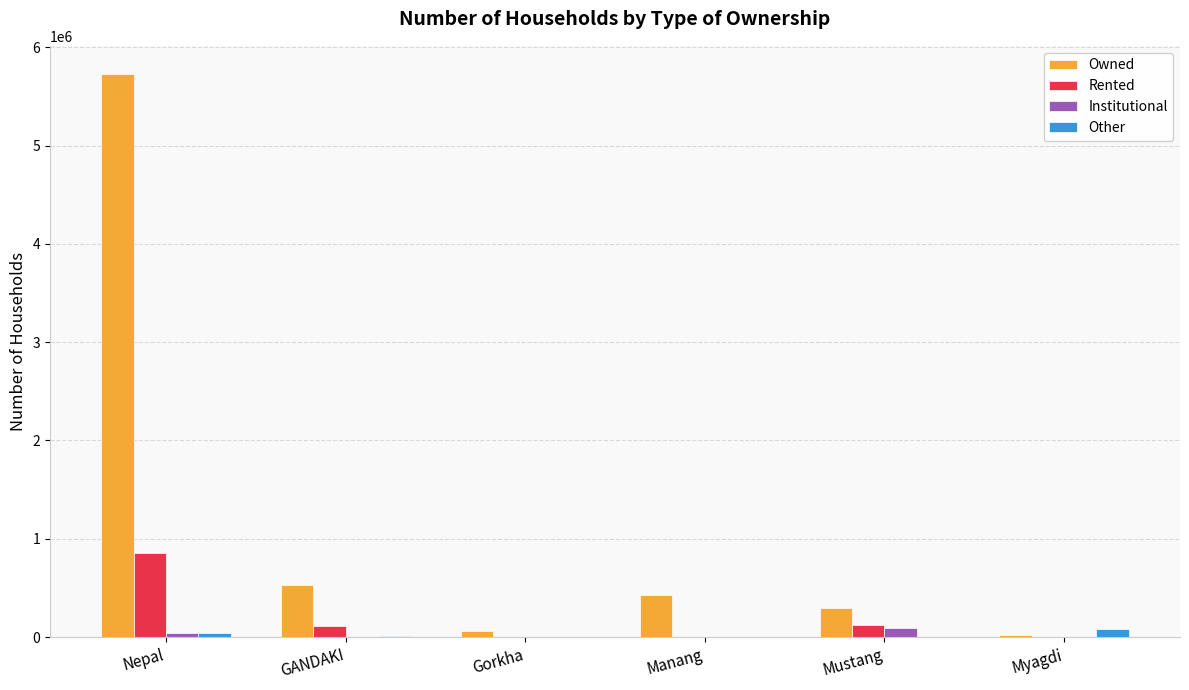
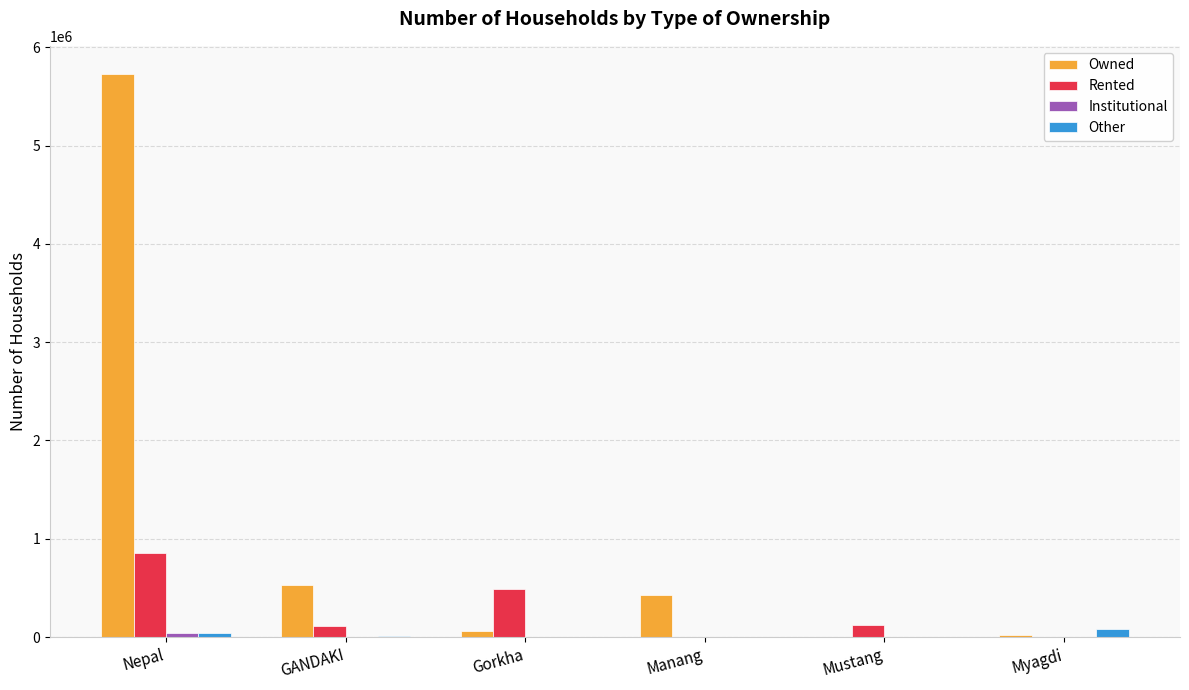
Rented, Gorkha: 0 -> 500000
Owned, Mustang: 300000 -> 0
Institutional, Mustang: 100000 -> 0
